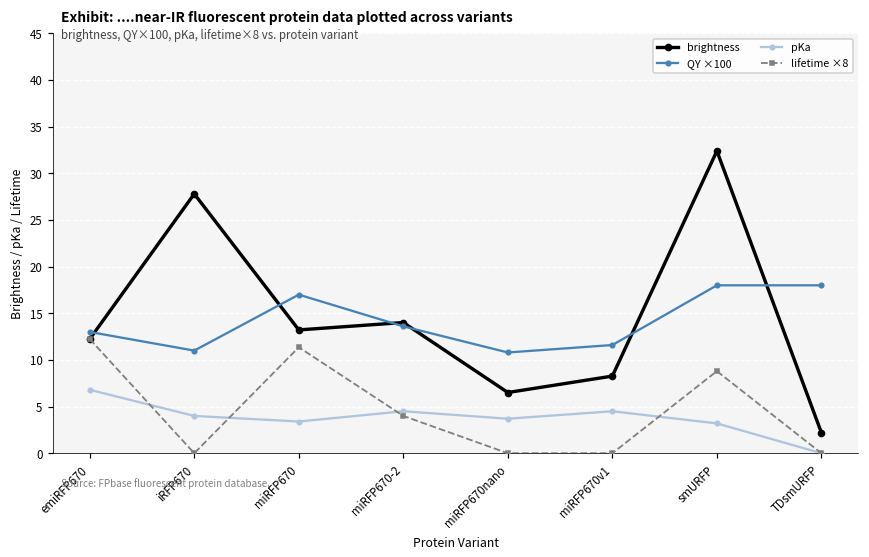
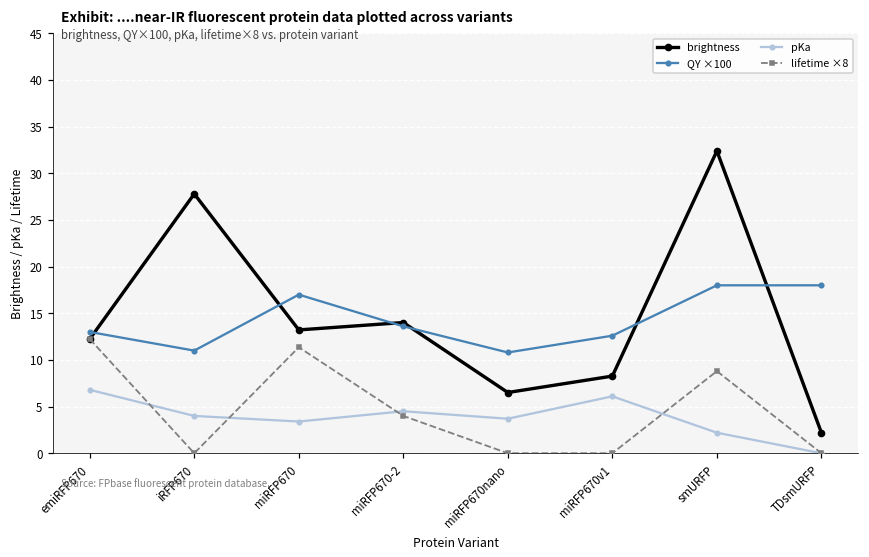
QY ×100, miRFP670v1: 12 -> 13
pKa, miRFP670v1: 5 -> 6
pKa, smURFP: 3 -> 2
